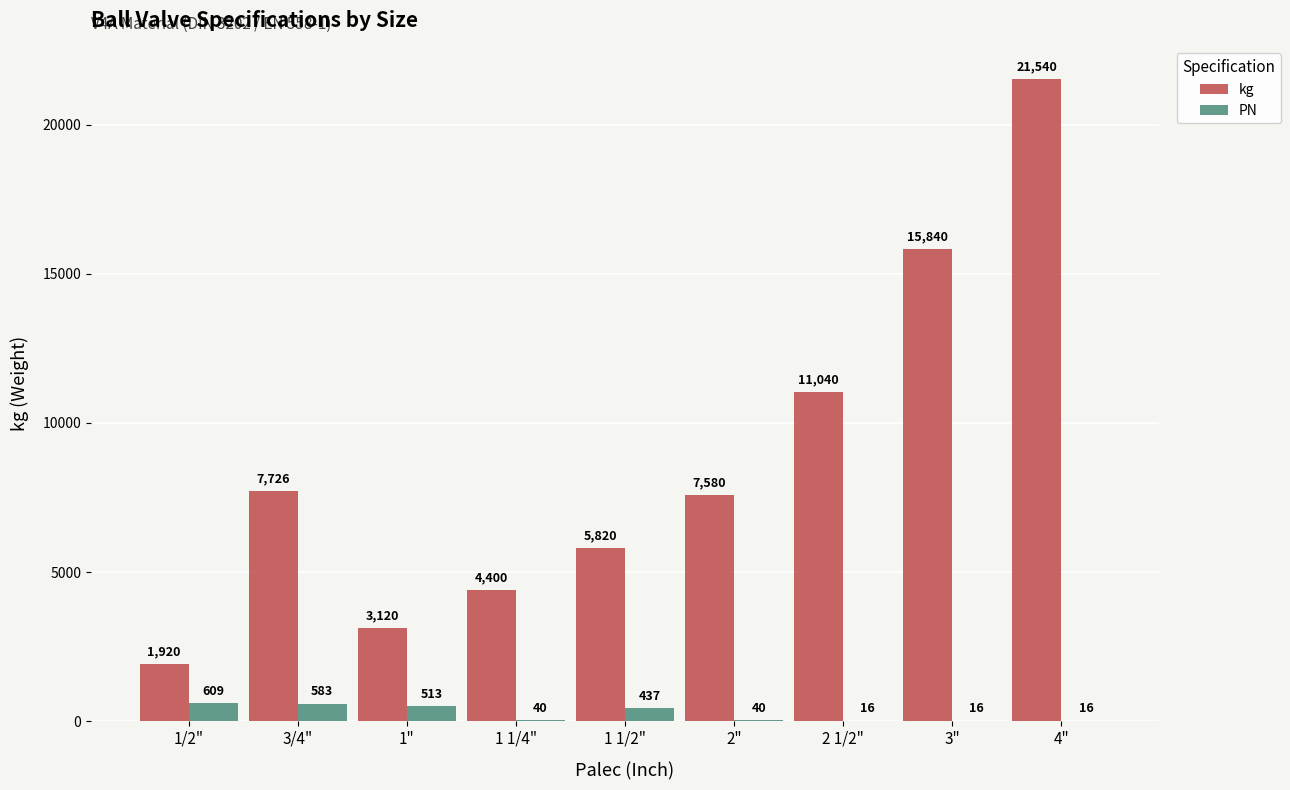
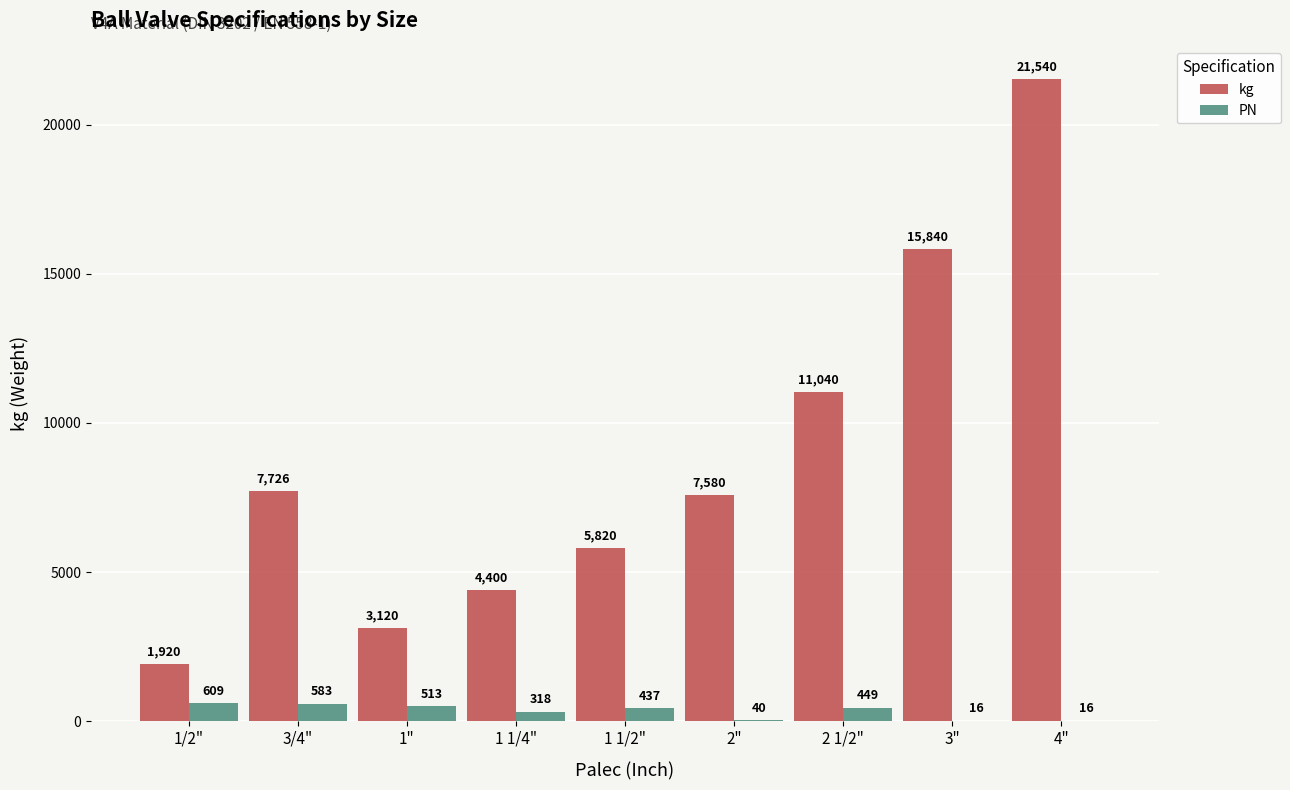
PN, 1 1/4": 40 -> 318
PN, 2 1/2": 16 -> 449
